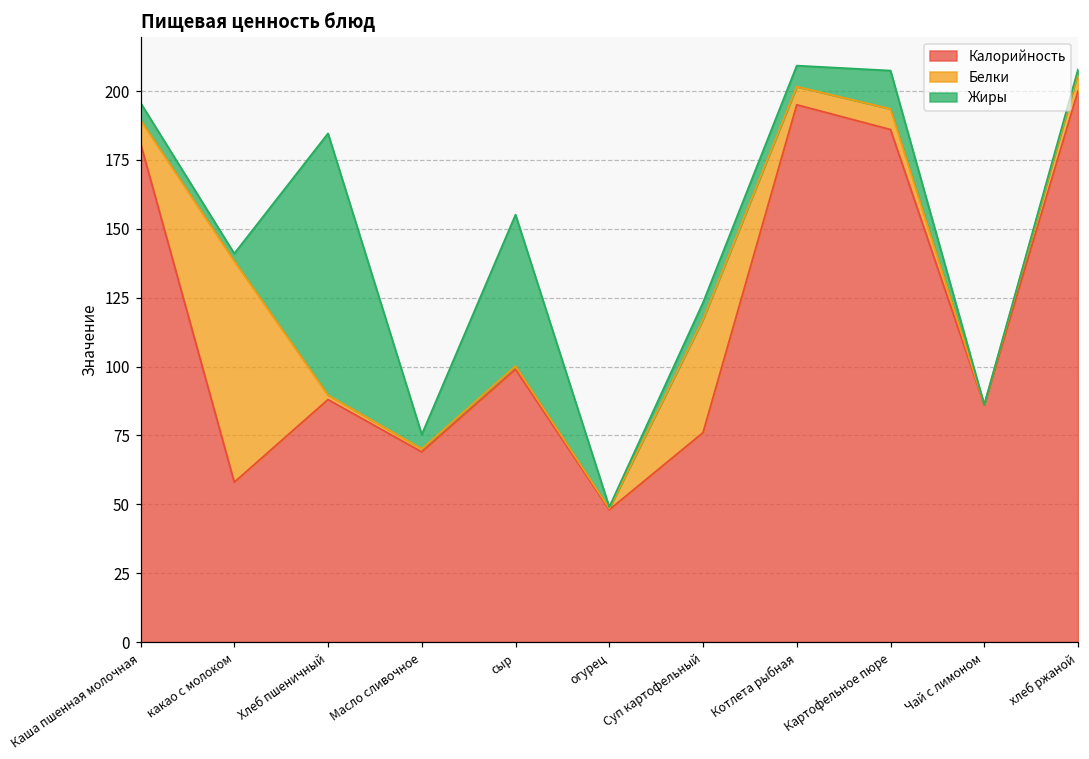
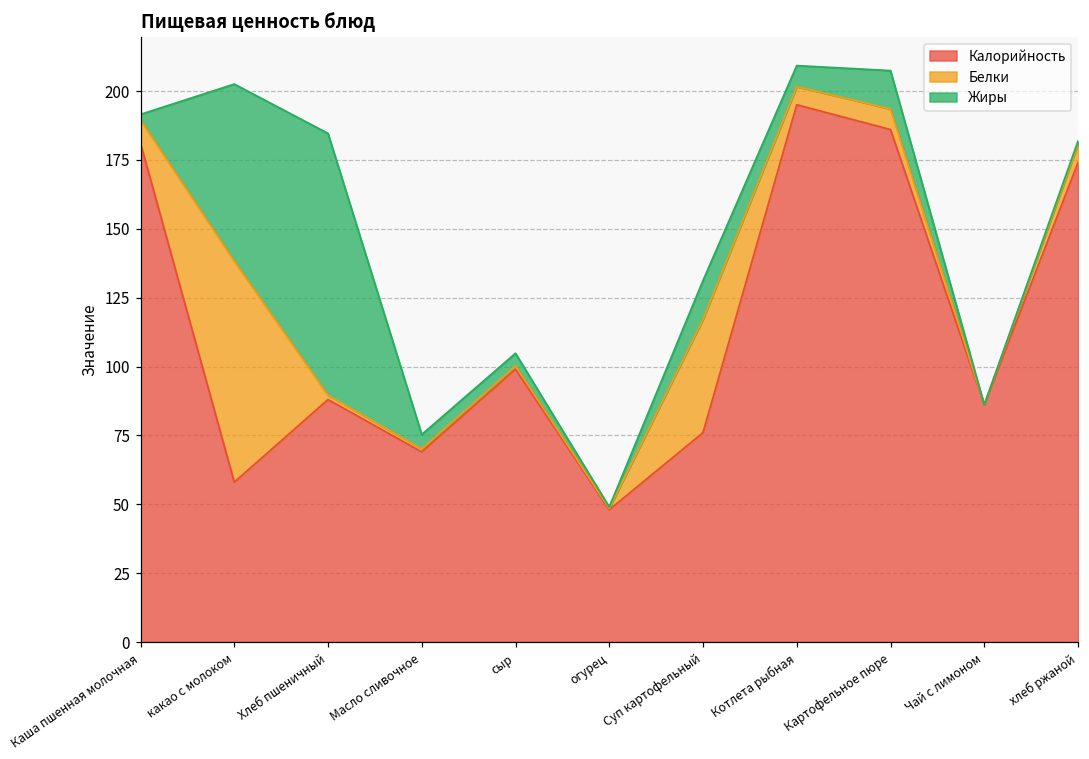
Жиры, Каша пшенная молочная: 6 -> 2
Жиры, какао с молоком: 3 -> 64
Жиры, сыр: 55 -> 5
Жиры, Суп картофельный: 6 -> 14
Калорийность, хлеб ржаной: 200 -> 174
